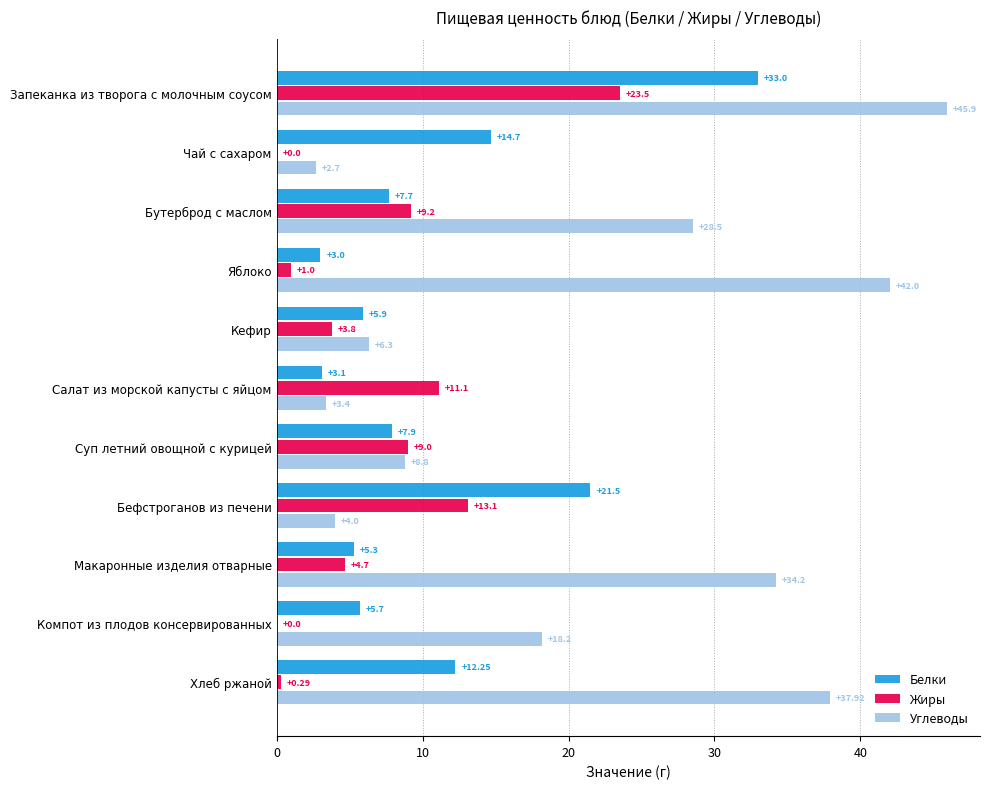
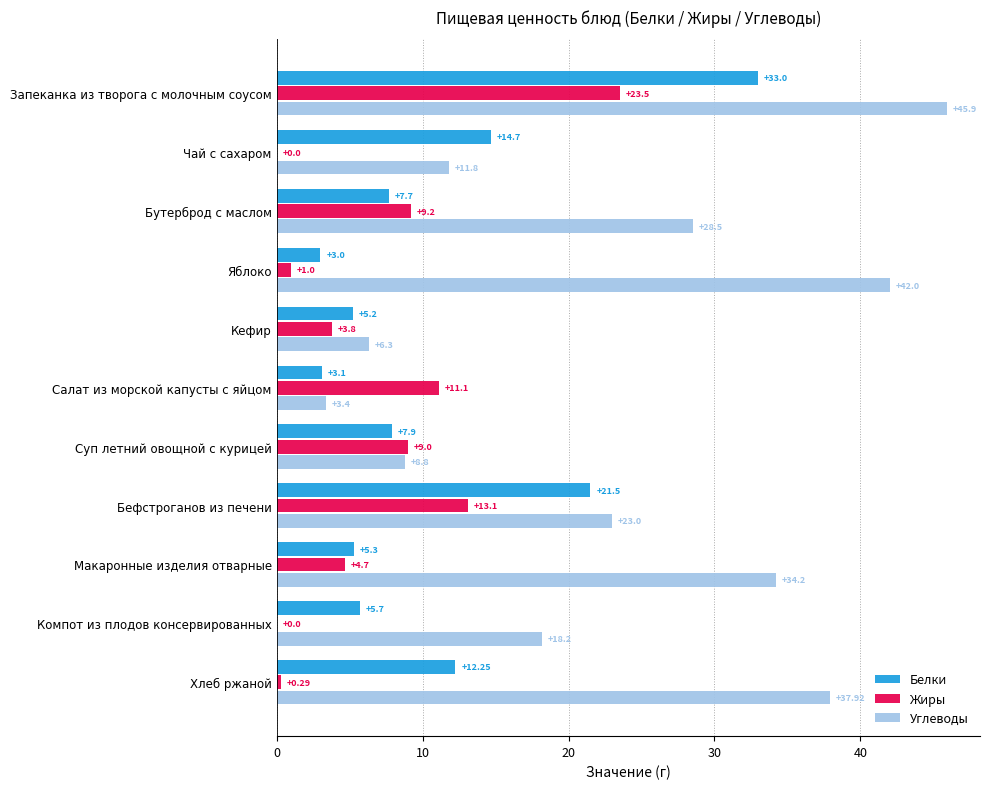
Углеводы, Чай с сахаром: +2.7 -> +11.8
Белки, Кефир: +5.9 -> +5.2
Углеводы, Бефстроганов из печени: +4.0 -> +23.0
